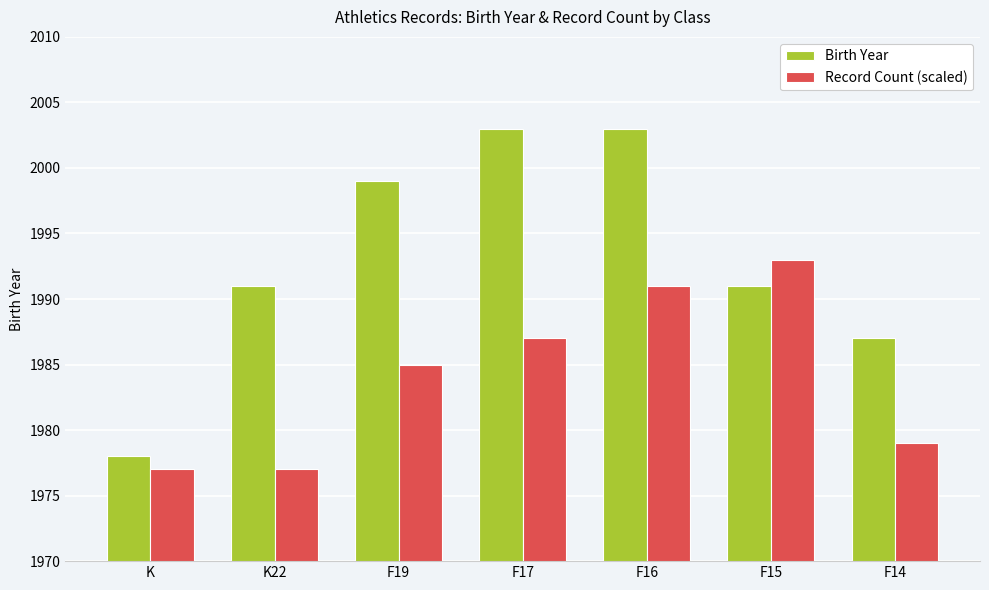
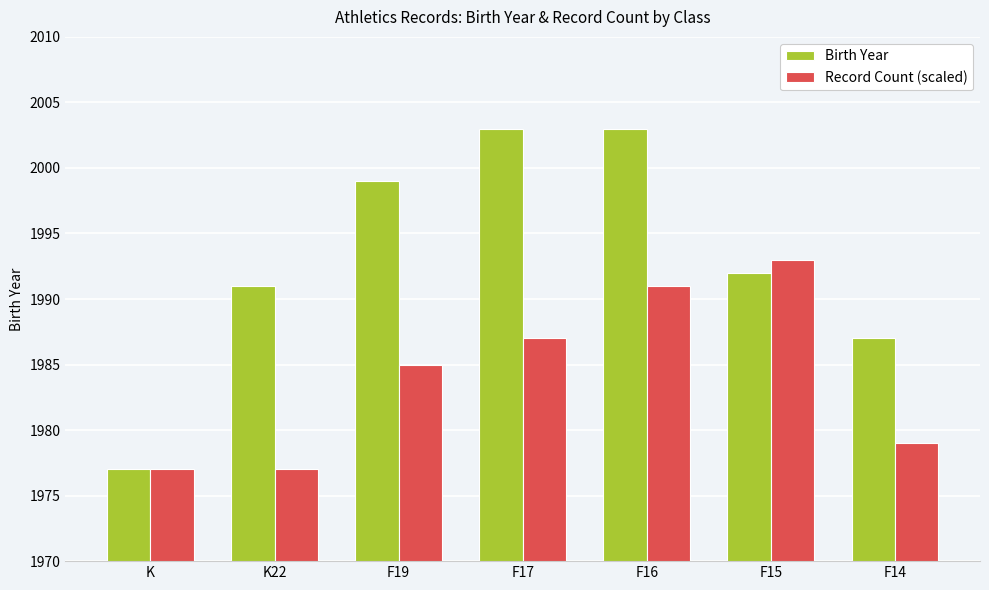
Birth Year, K: 1978 -> 1977
Birth Year, F15: 1991 -> 1992
